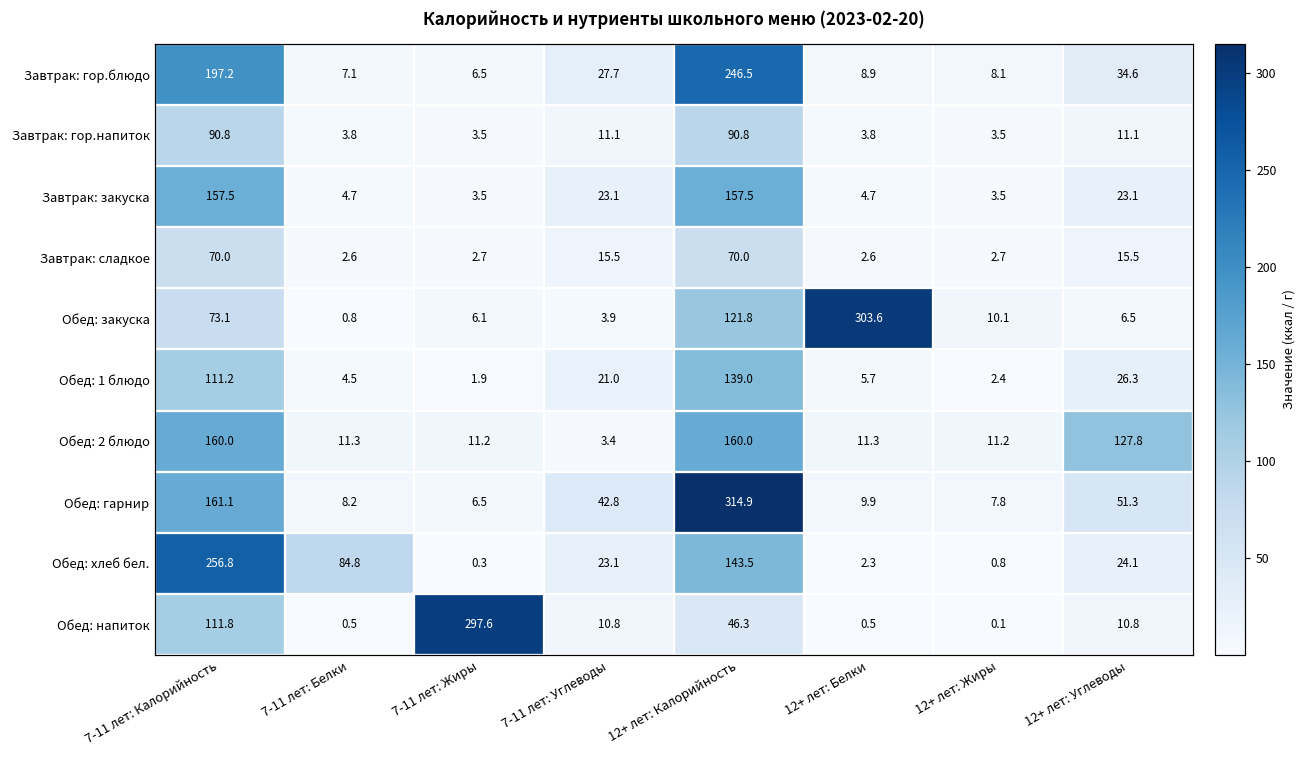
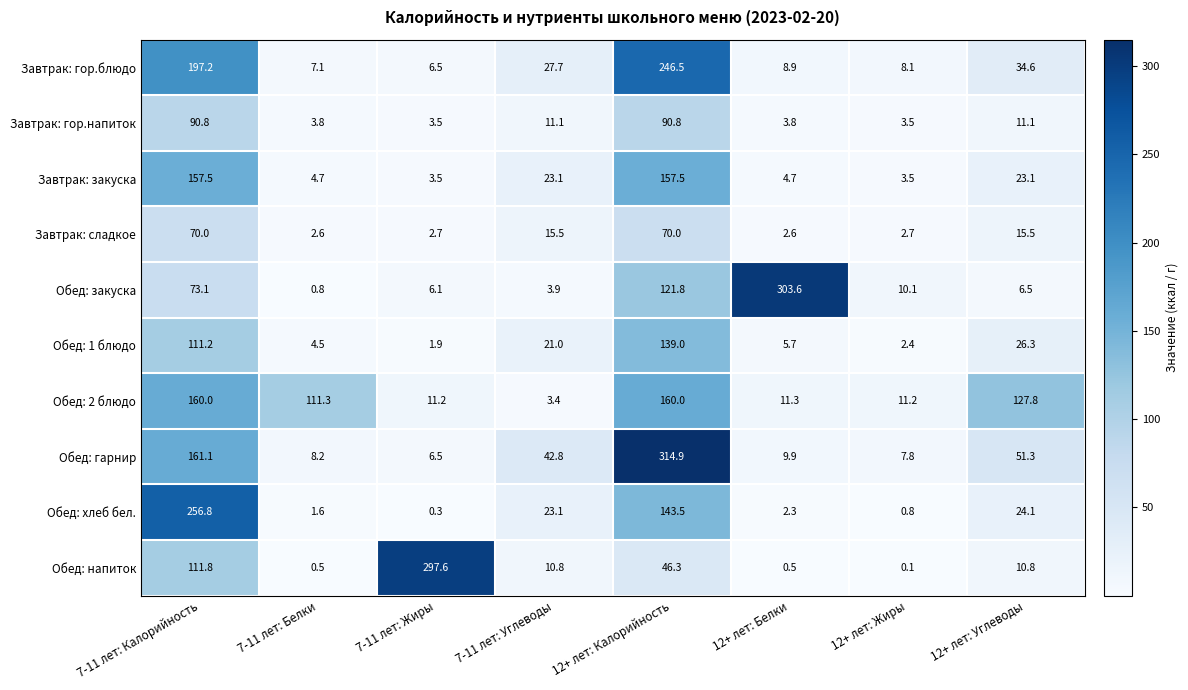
Обед: 2 блюдо, 7-11 лет: Белки: 11.3 -> 111.3
Обед: хлеб бел., 7-11 лет: Белки: 84.8 -> 1.6
